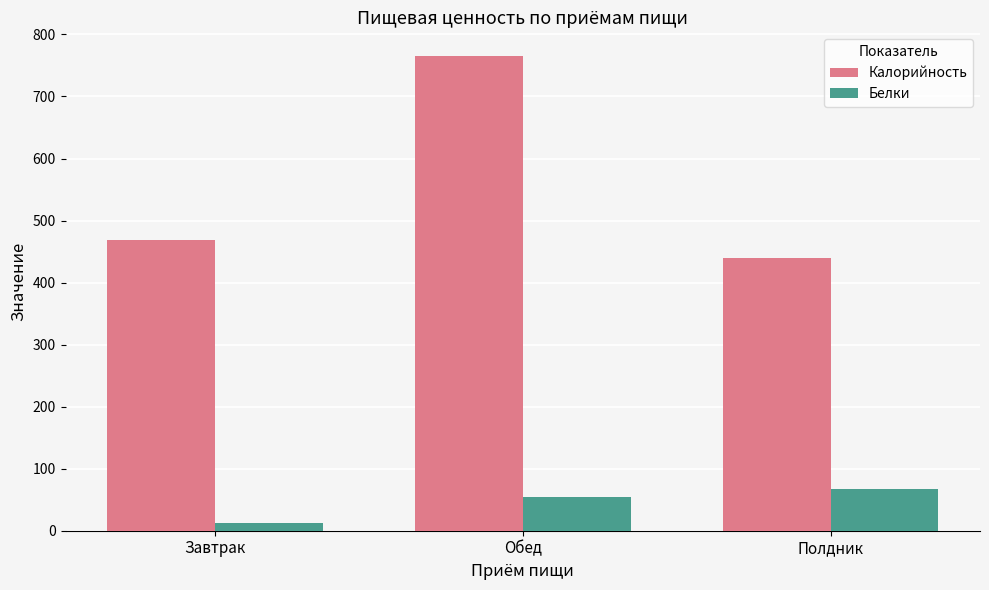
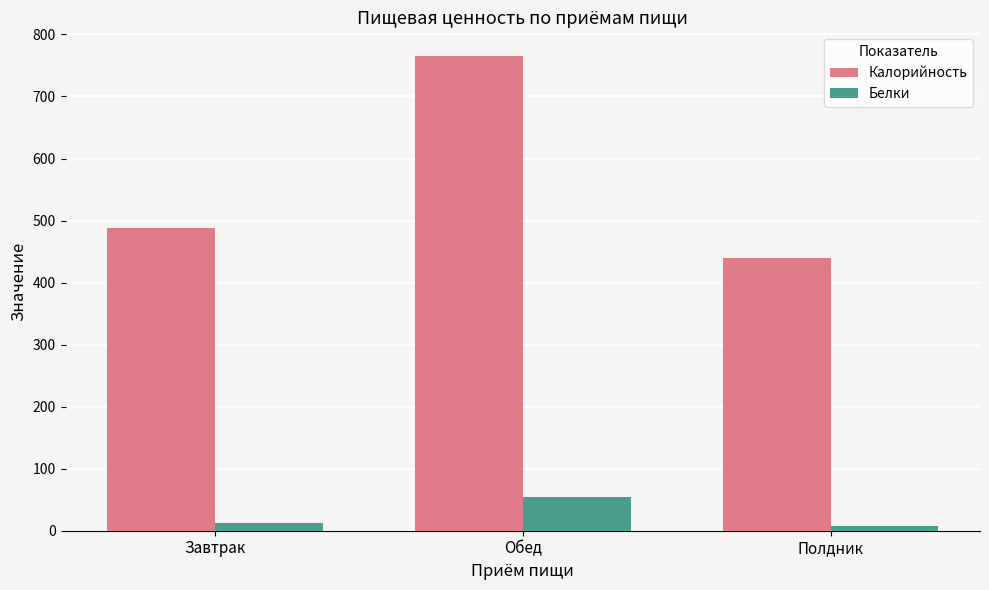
Калорийность, Завтрак: 470 -> 490
Белки, Полдник: 70 -> 10
